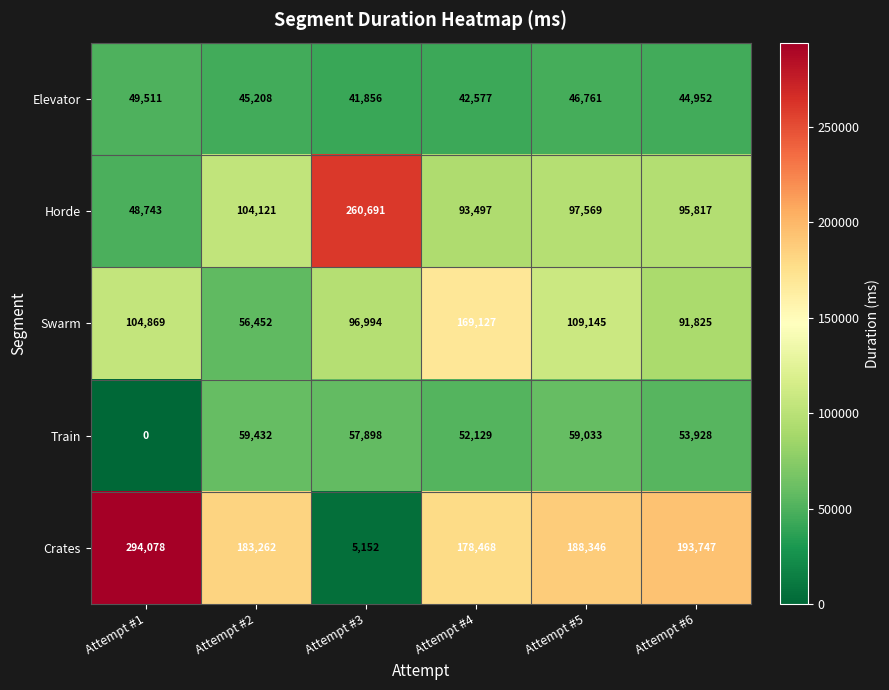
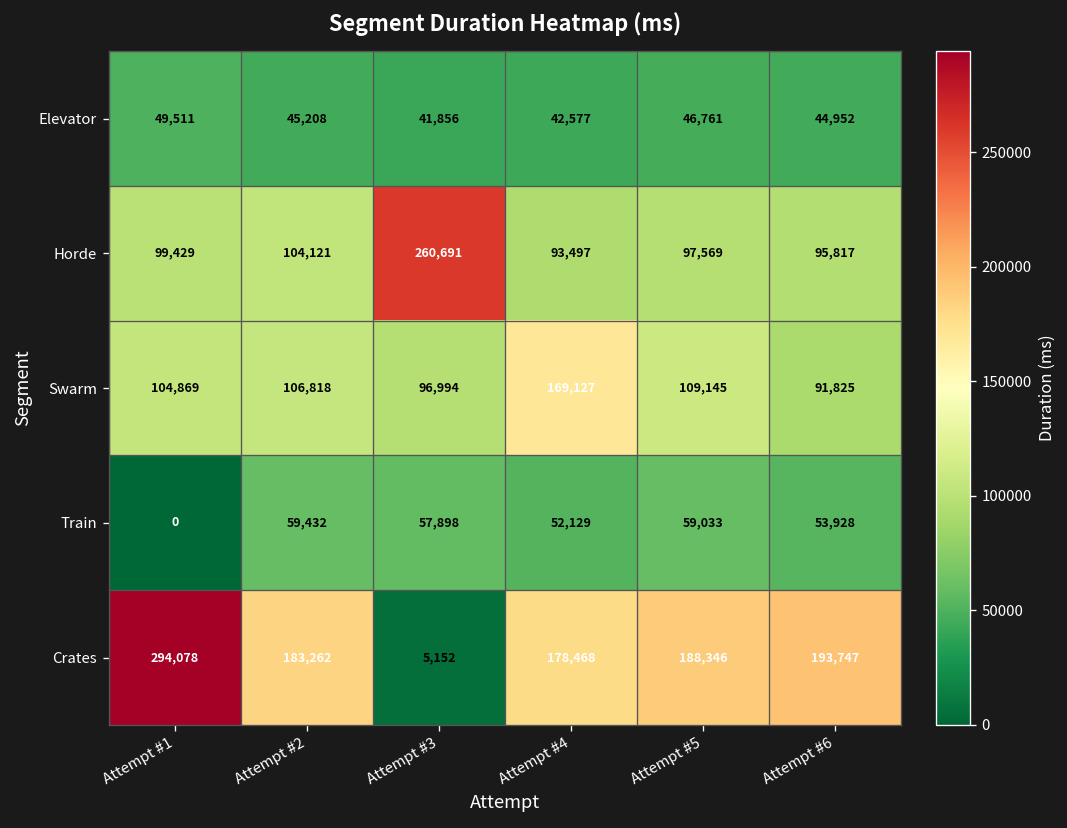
Horde, Attempt #1: 48,743 -> 99,429
Swarm, Attempt #2: 56,452 -> 106,818
